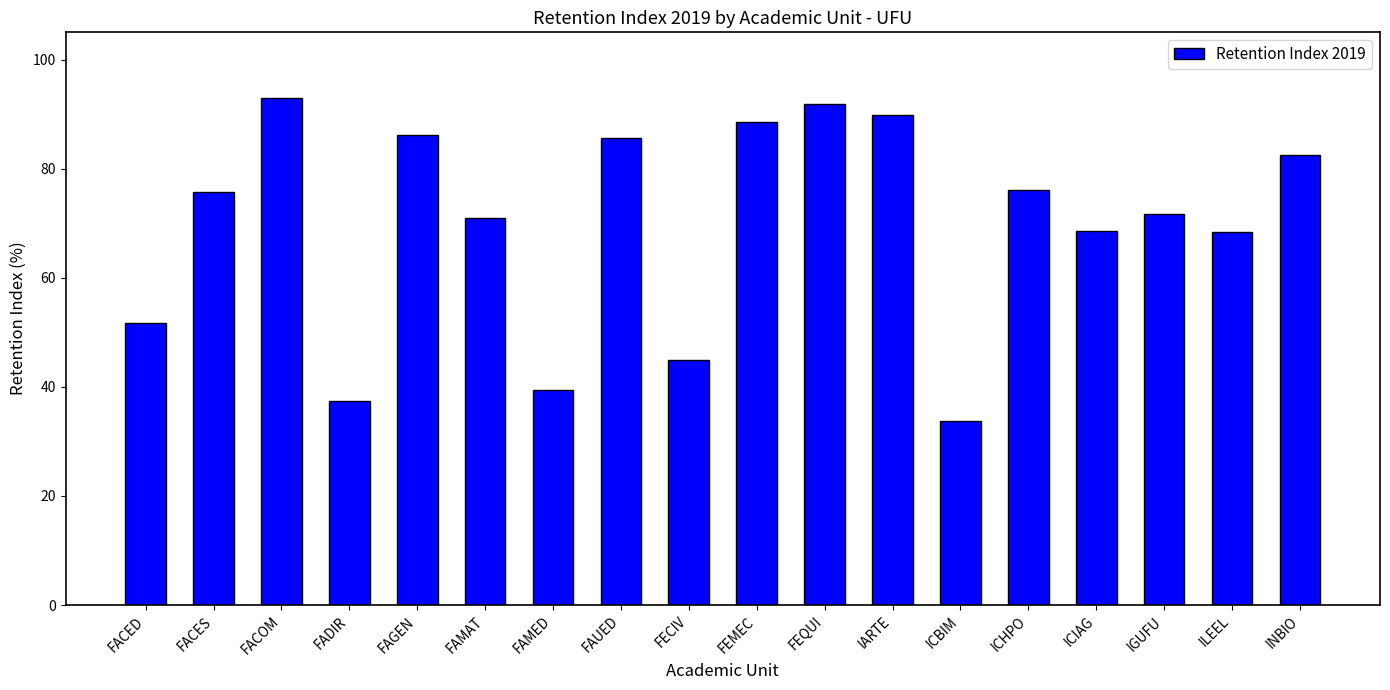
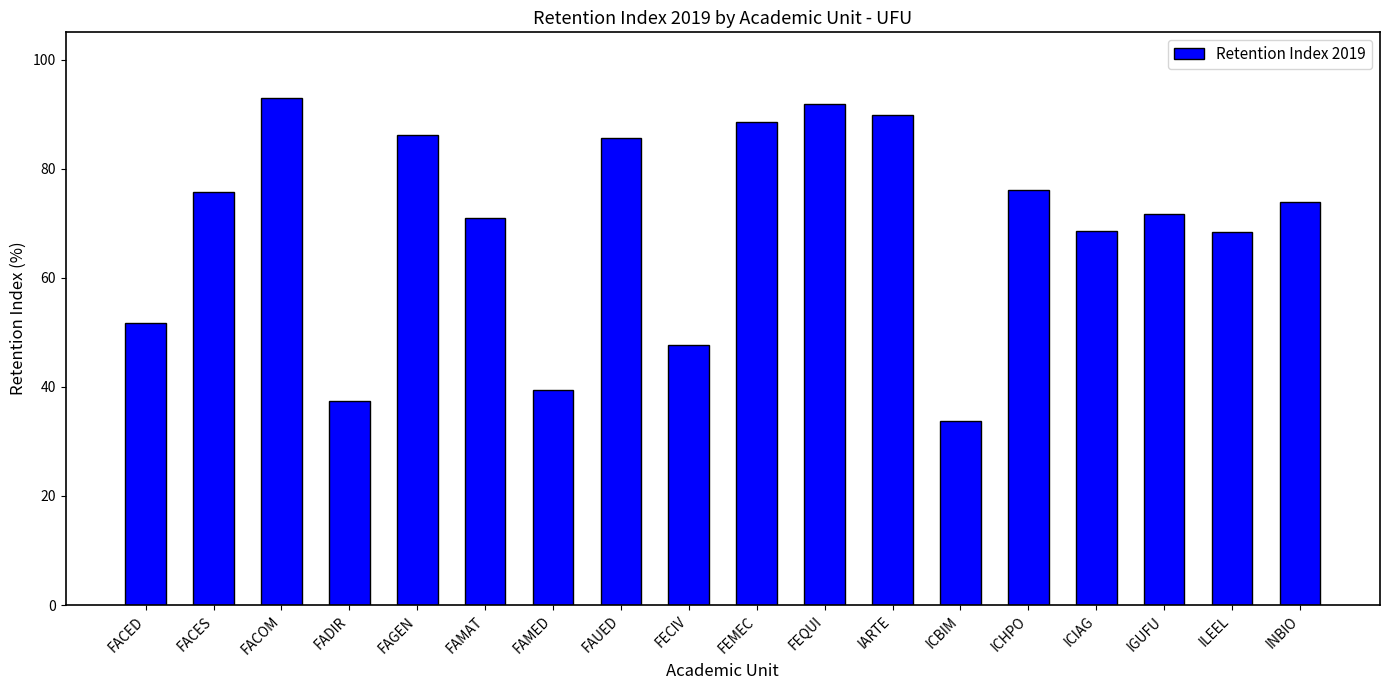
FECIV: 45 -> 48
INBIO: 83 -> 74
